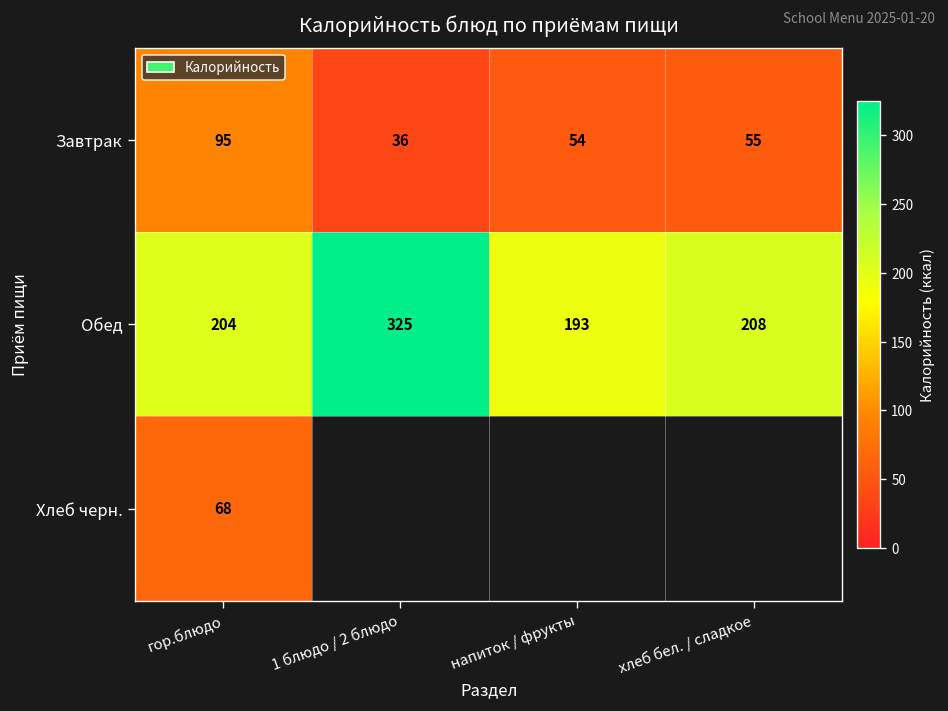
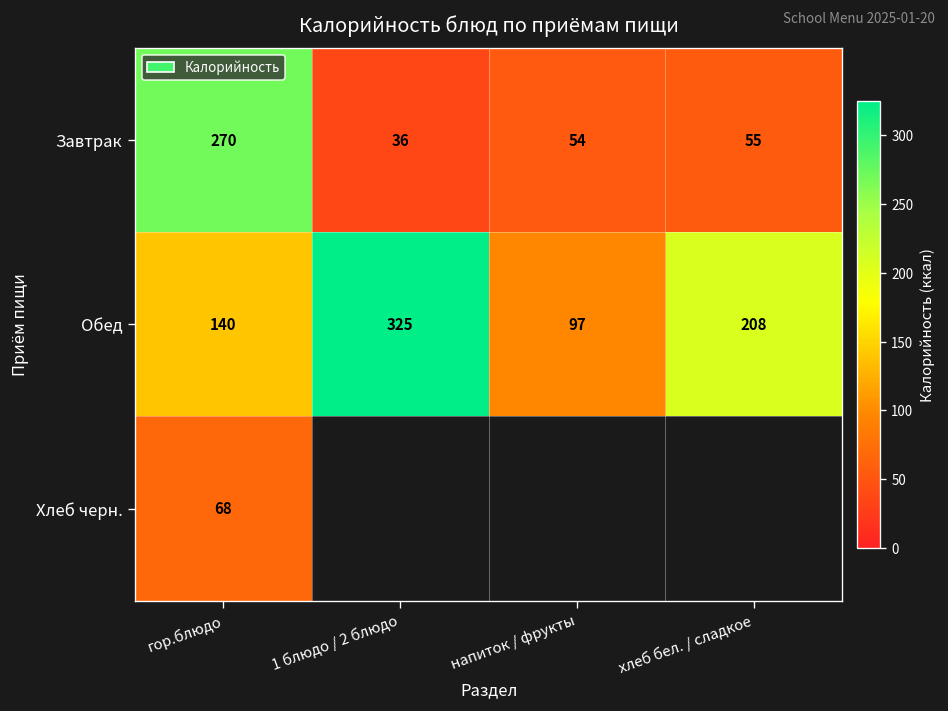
Завтрак, гор.блюдо: 95 -> 270
Обед, гор.блюдо: 204 -> 140
Обед, напиток / фрукты: 193 -> 97
